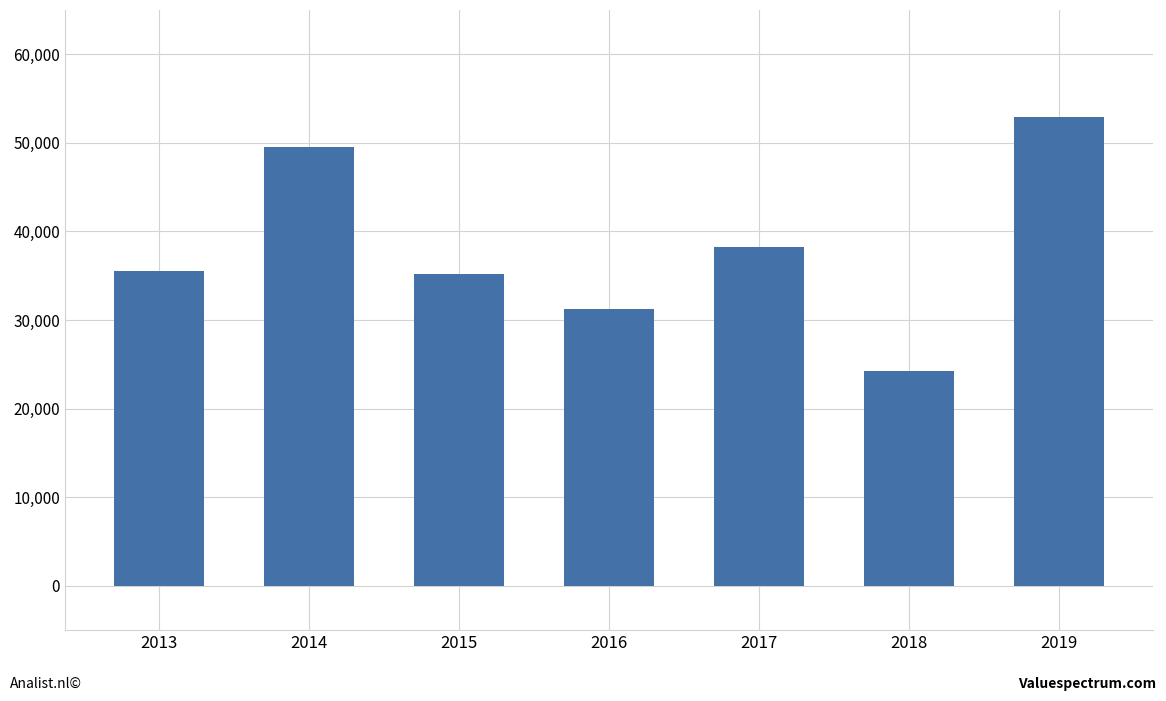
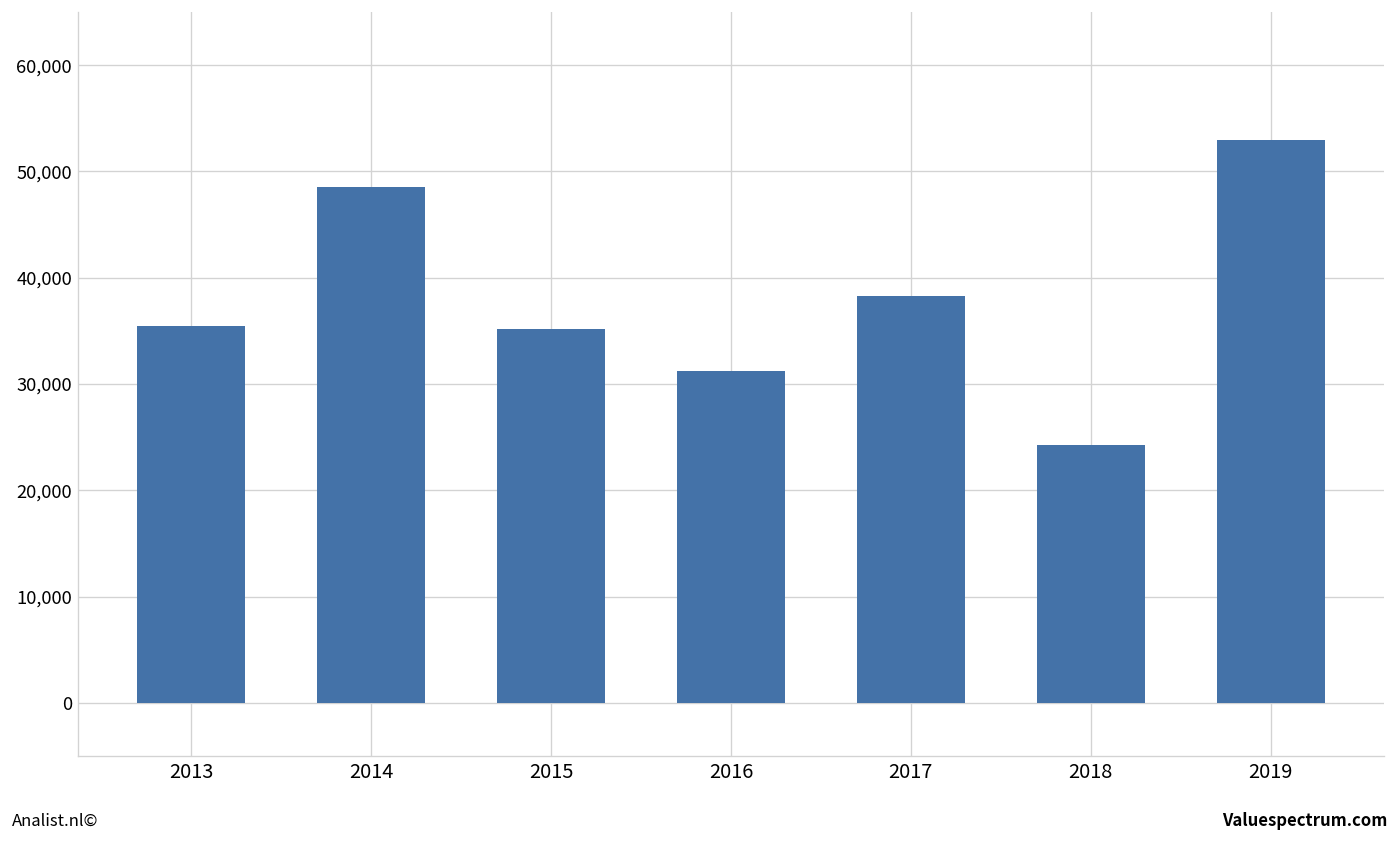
2014: 50,000 -> 49,000
